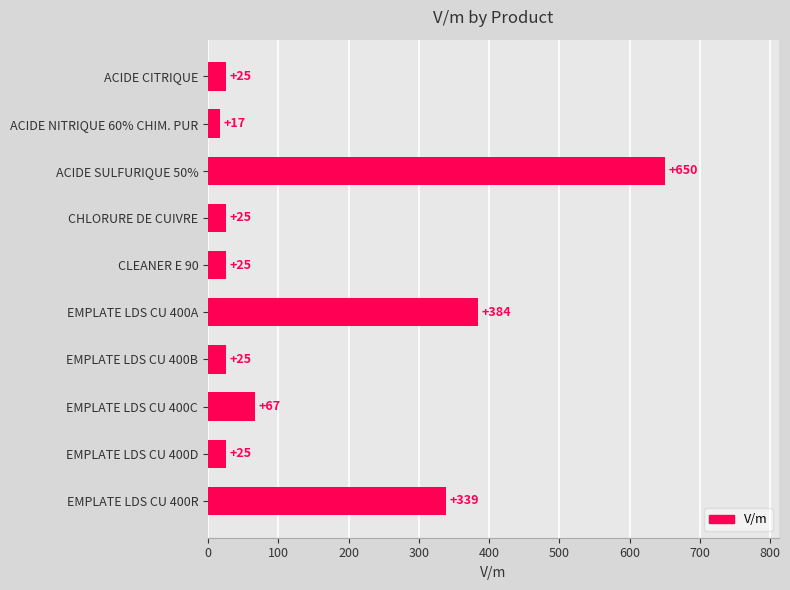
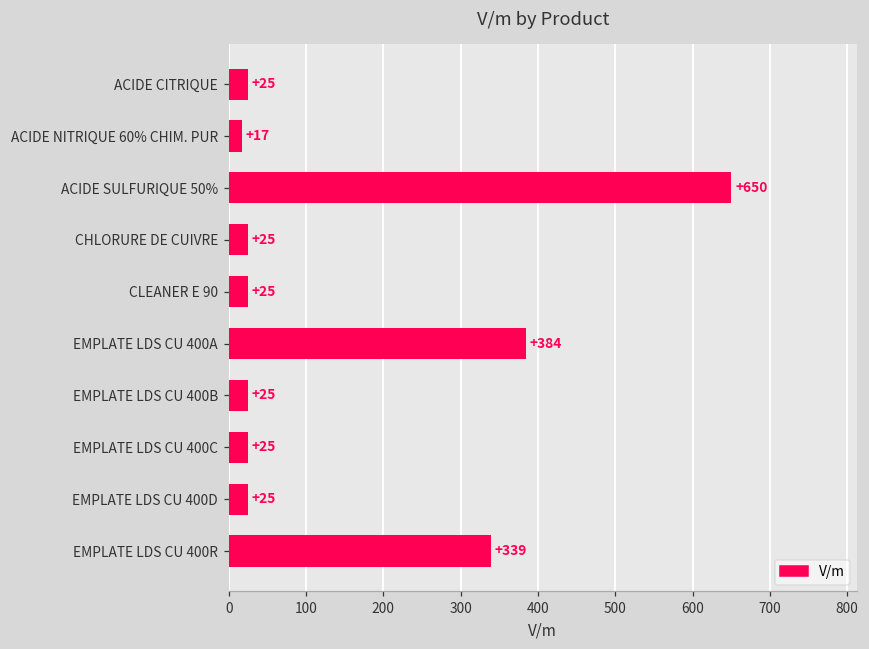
EMPLATE LDS CU 400C: +67 -> +25
